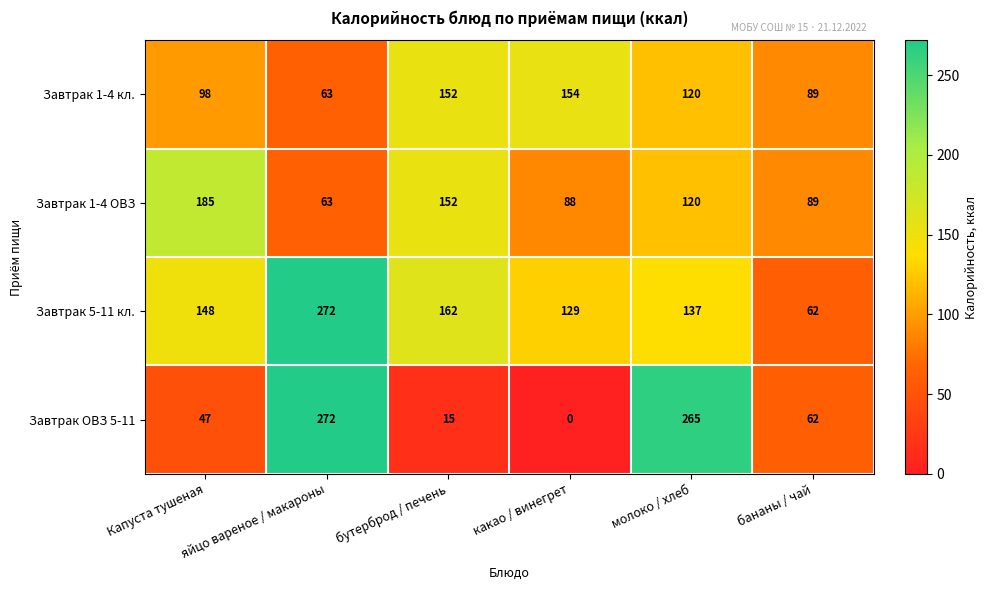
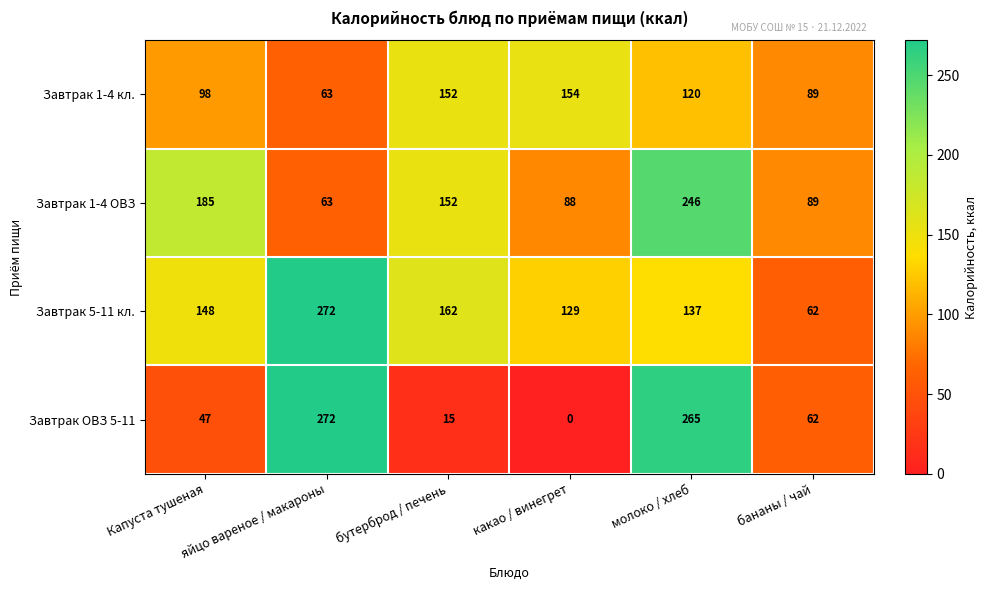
Завтрак 1-4 ОВЗ, молоко / хлеб: 120 -> 246
